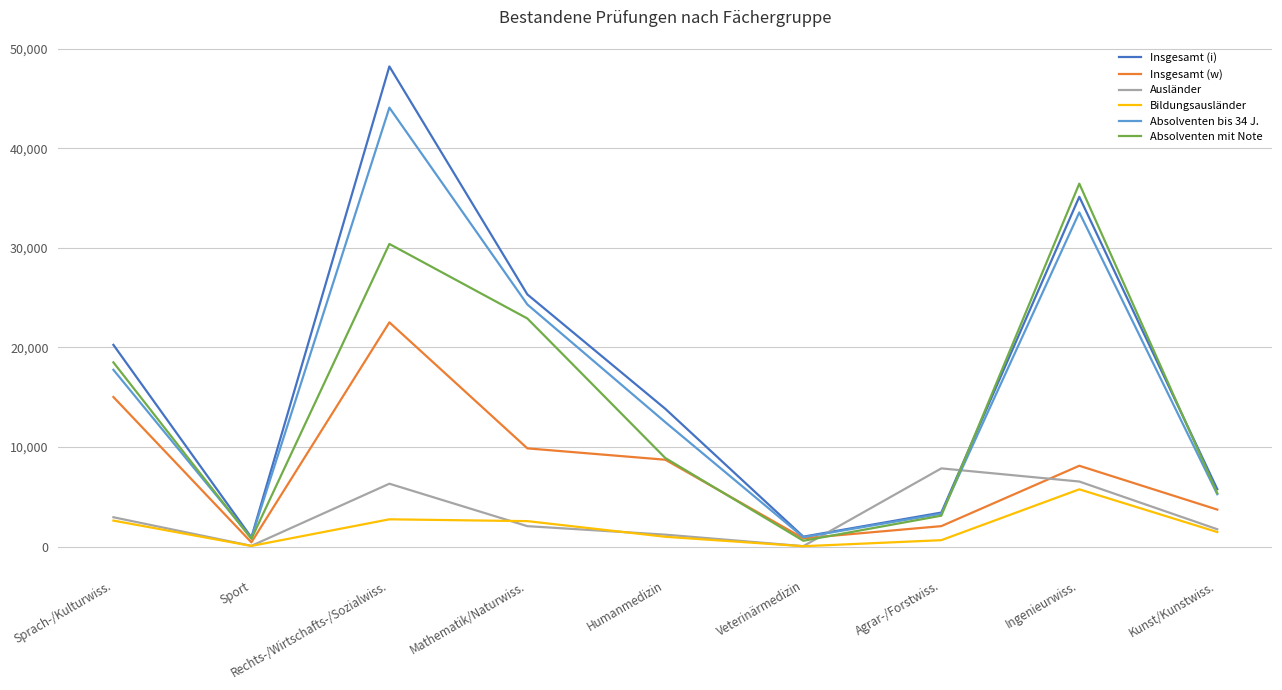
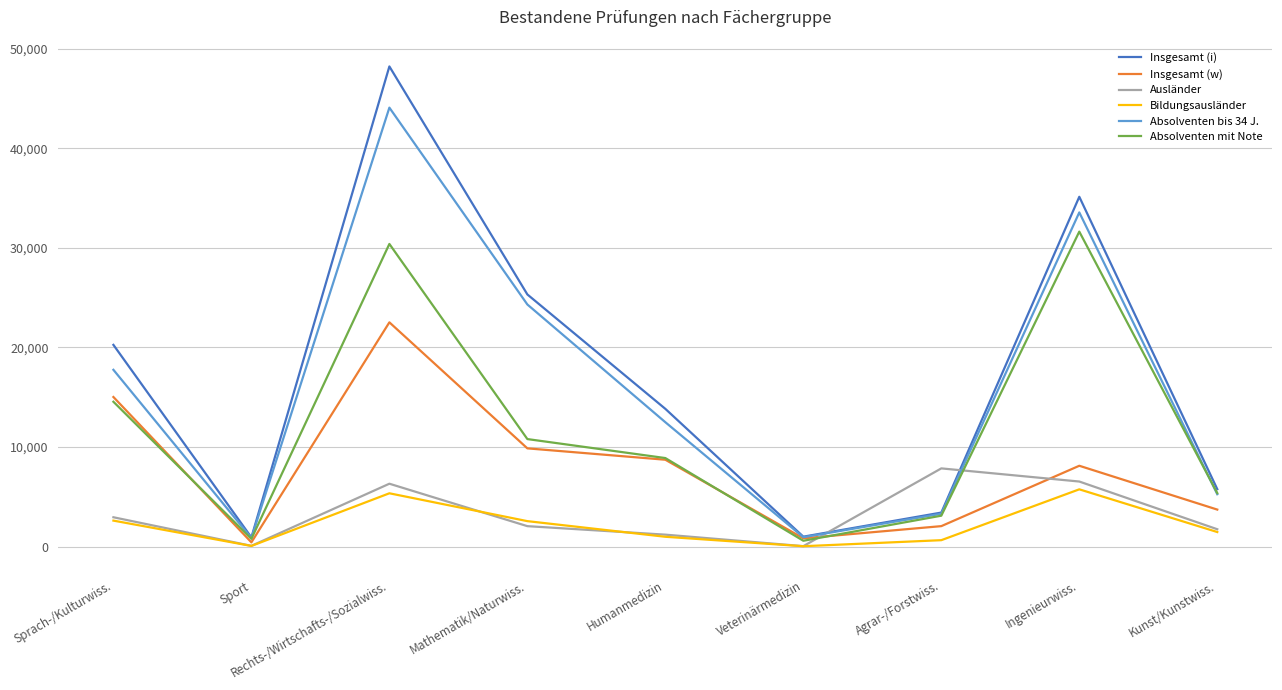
Absolventen mit Note, Sprach-/Kulturwiss.: 19,000 -> 15,000
Bildungsausländer, Rechts-/Wirtschafts-/Sozialwiss.: 3,000 -> 5,000
Absolventen mit Note, Mathematik/Naturwiss.: 23,000 -> 11,000
Absolventen mit Note, Ingenieurwiss.: 36,000 -> 32,000
